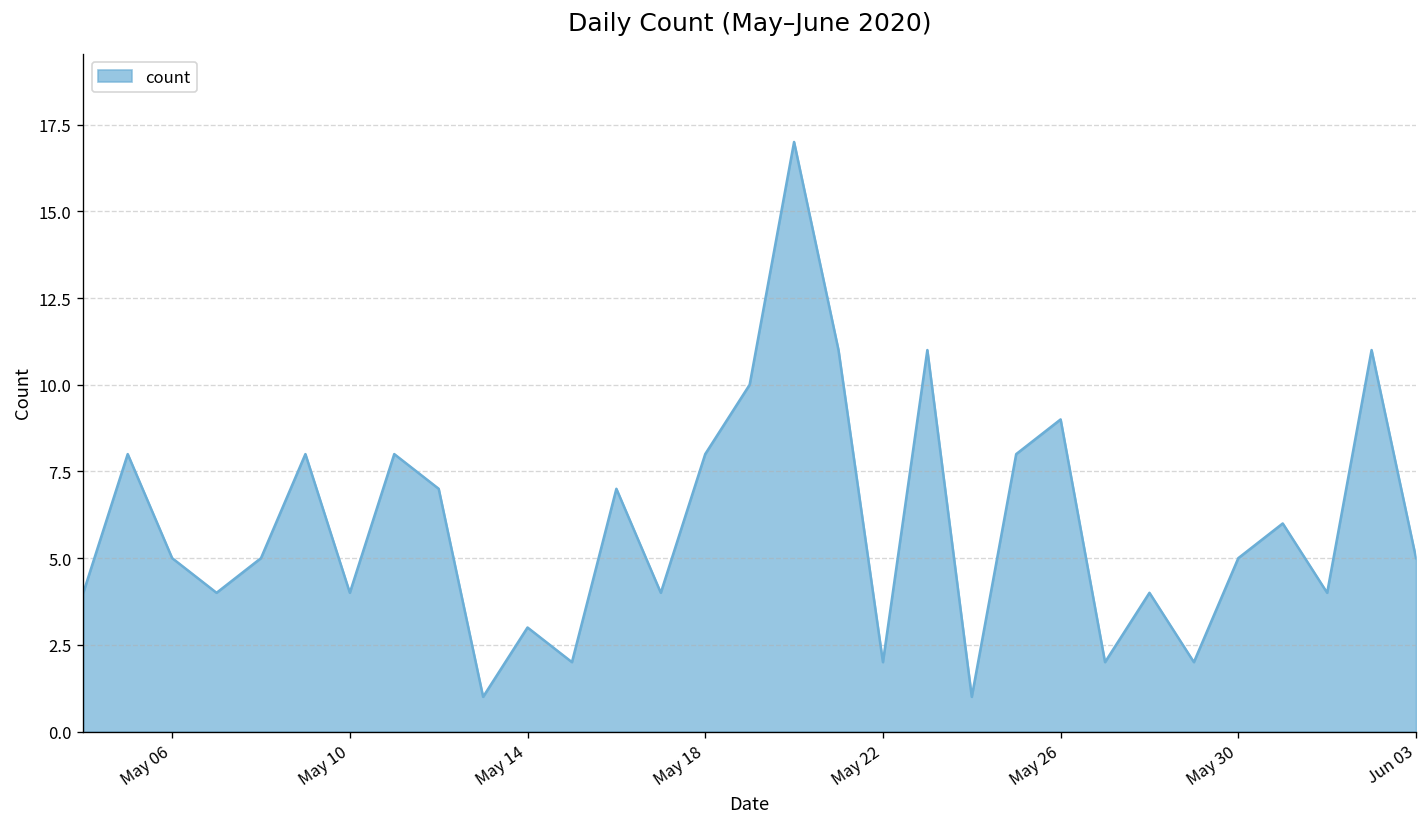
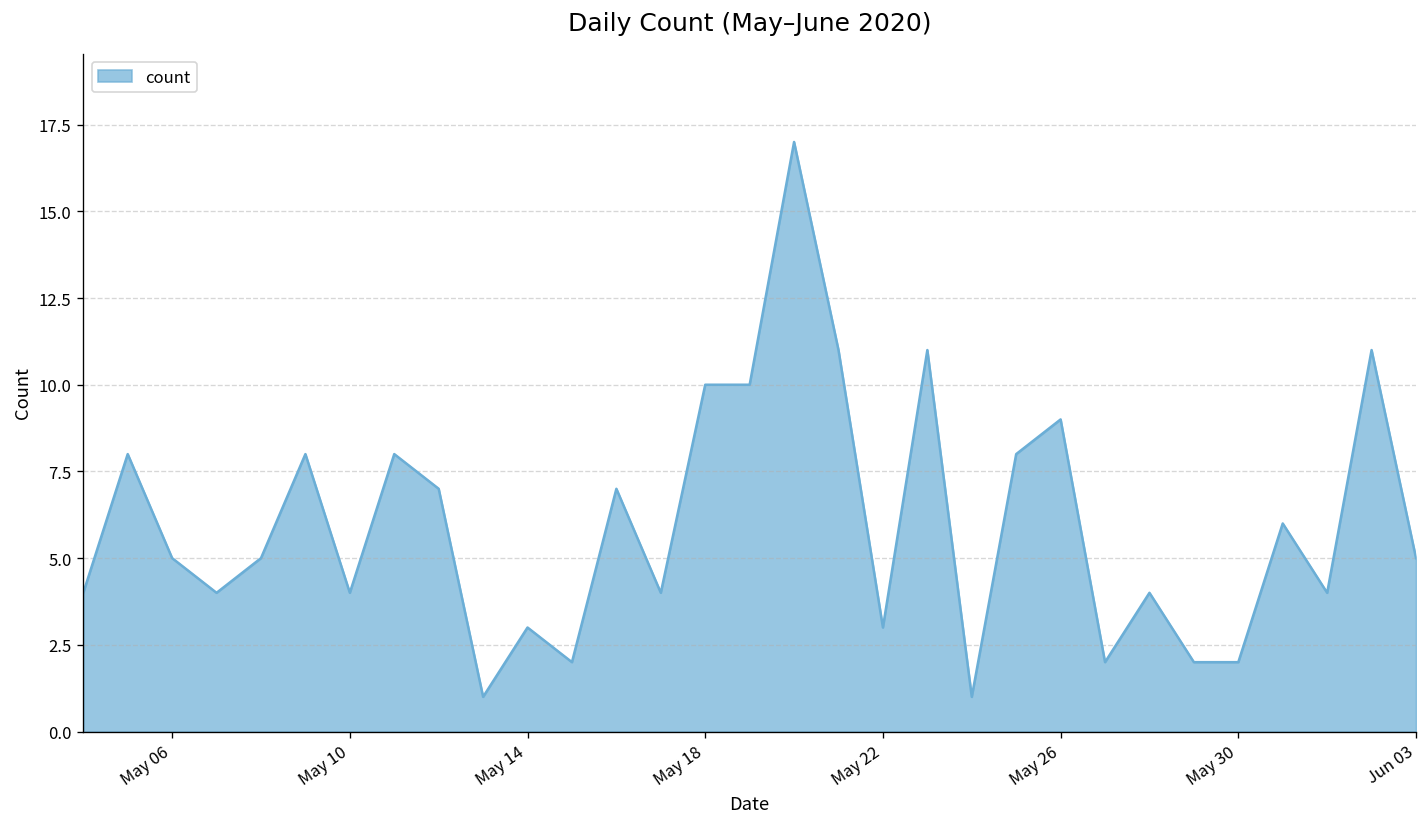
May 18: 8 -> 10
May 22: 2 -> 3
May 30: 5 -> 2
